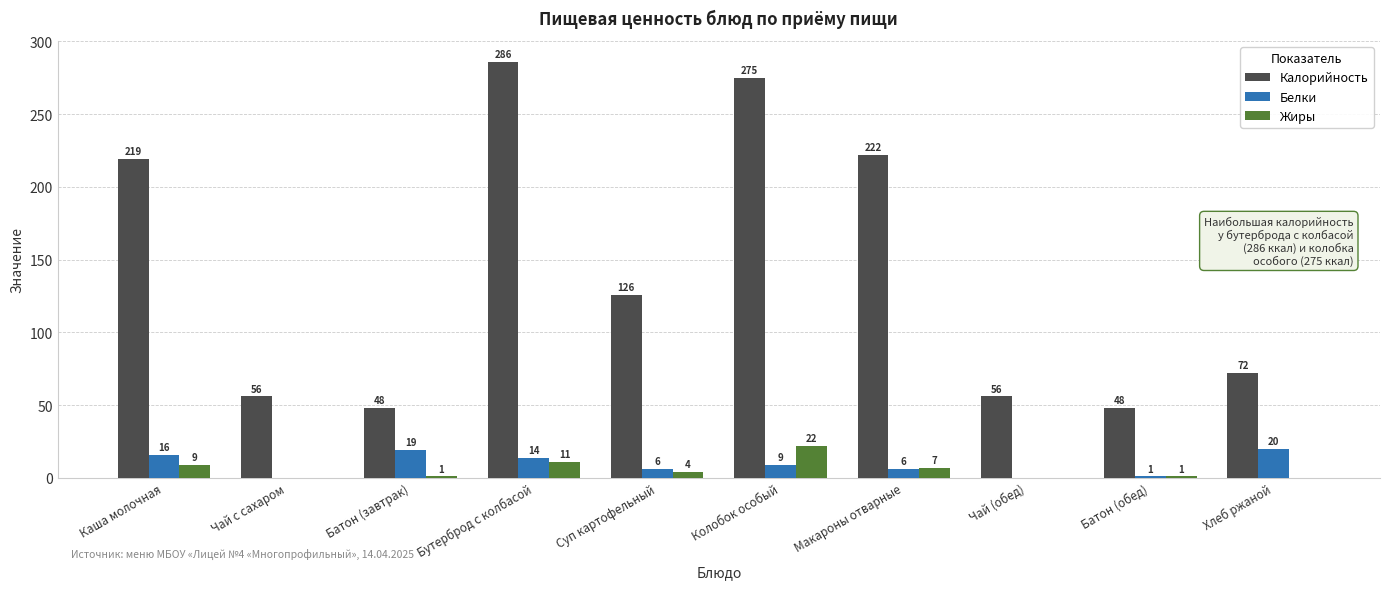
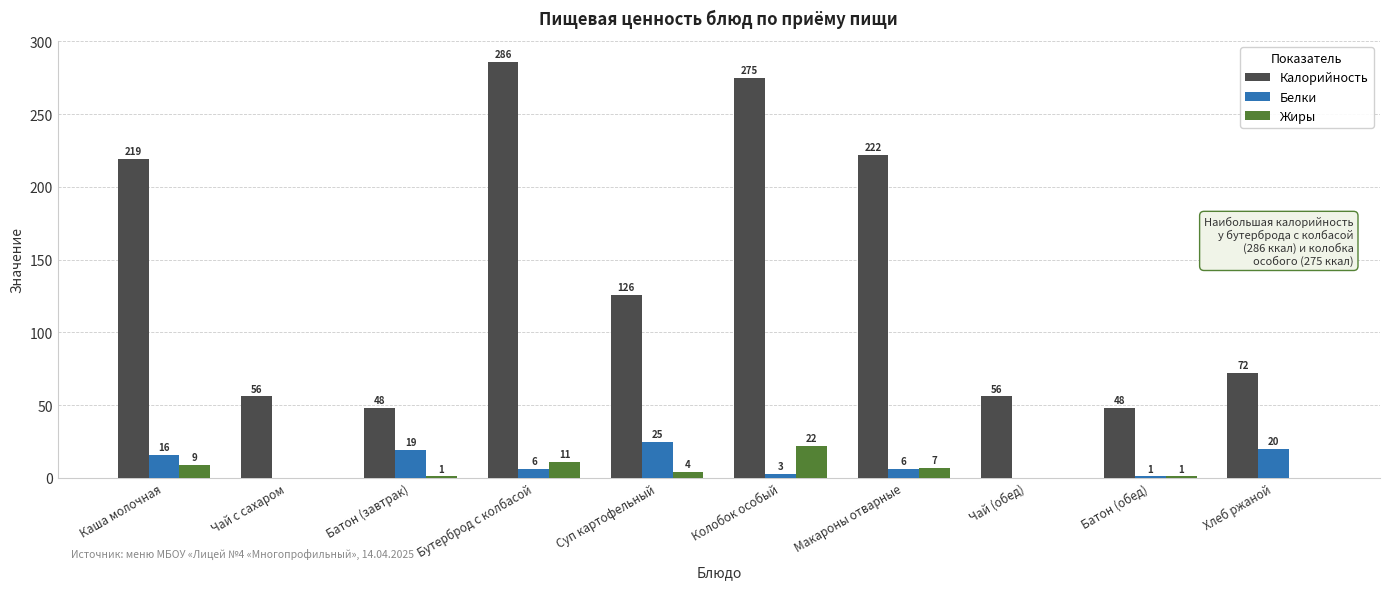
Белки, Бутерброд с колбасой: 14 -> 6
Белки, Суп картофельный: 6 -> 25
Белки, Колобок особый: 9 -> 3
